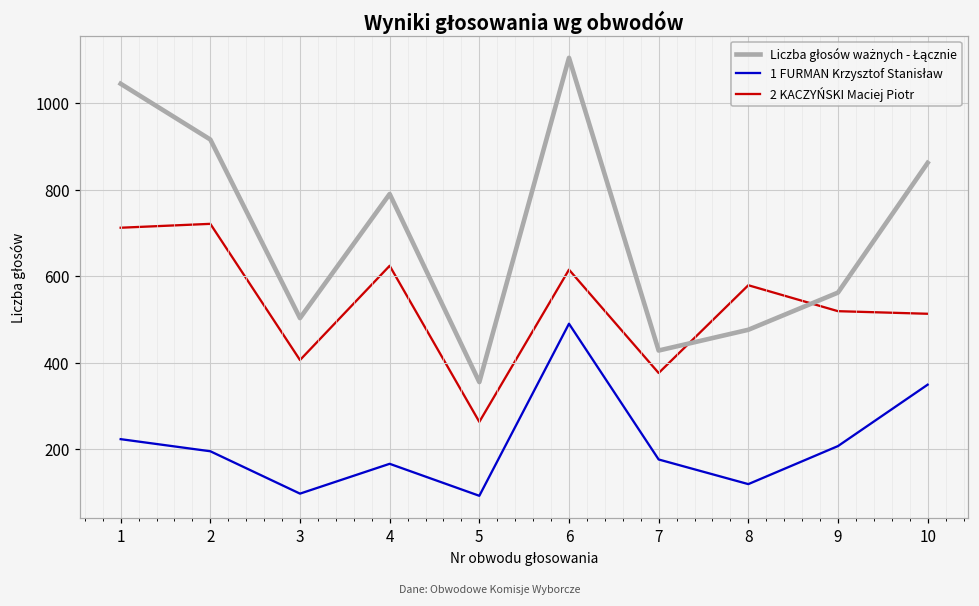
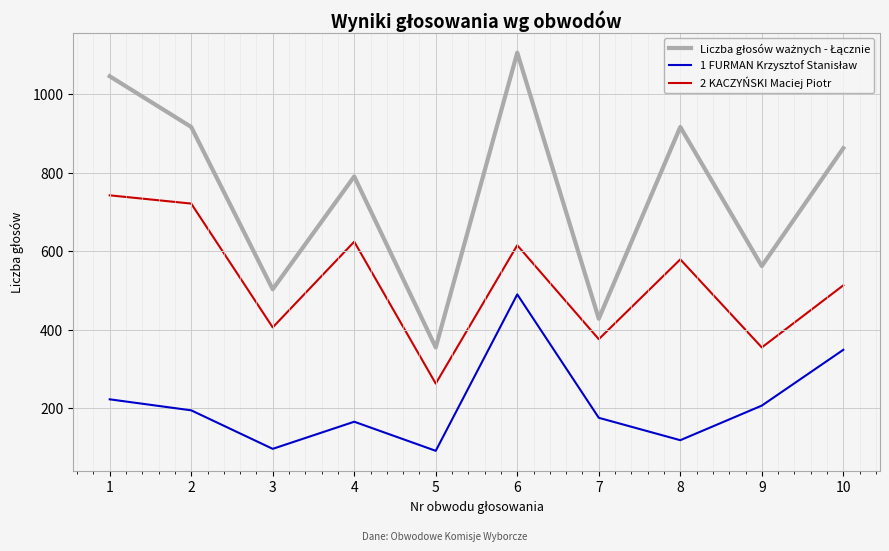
2 KACZYŃSKI Maciej Piotr, 1: 710 -> 740
Liczba głosów ważnych - Łącznie, 8: 480 -> 920
2 KACZYŃSKI Maciej Piotr, 9: 520 -> 360
